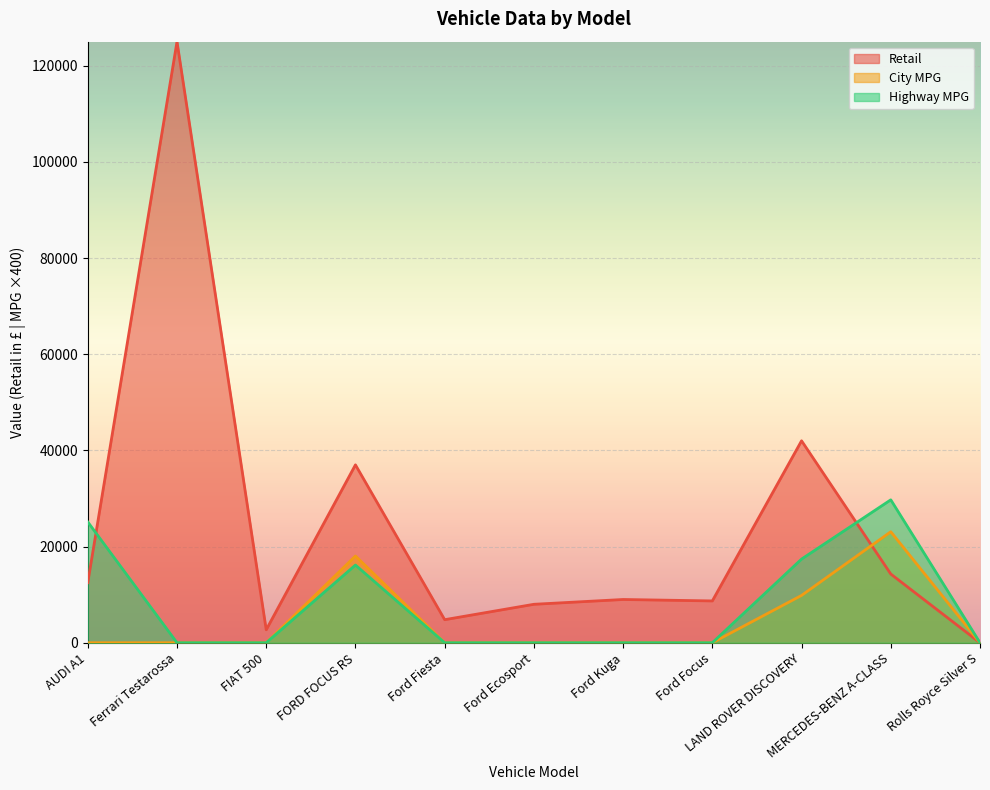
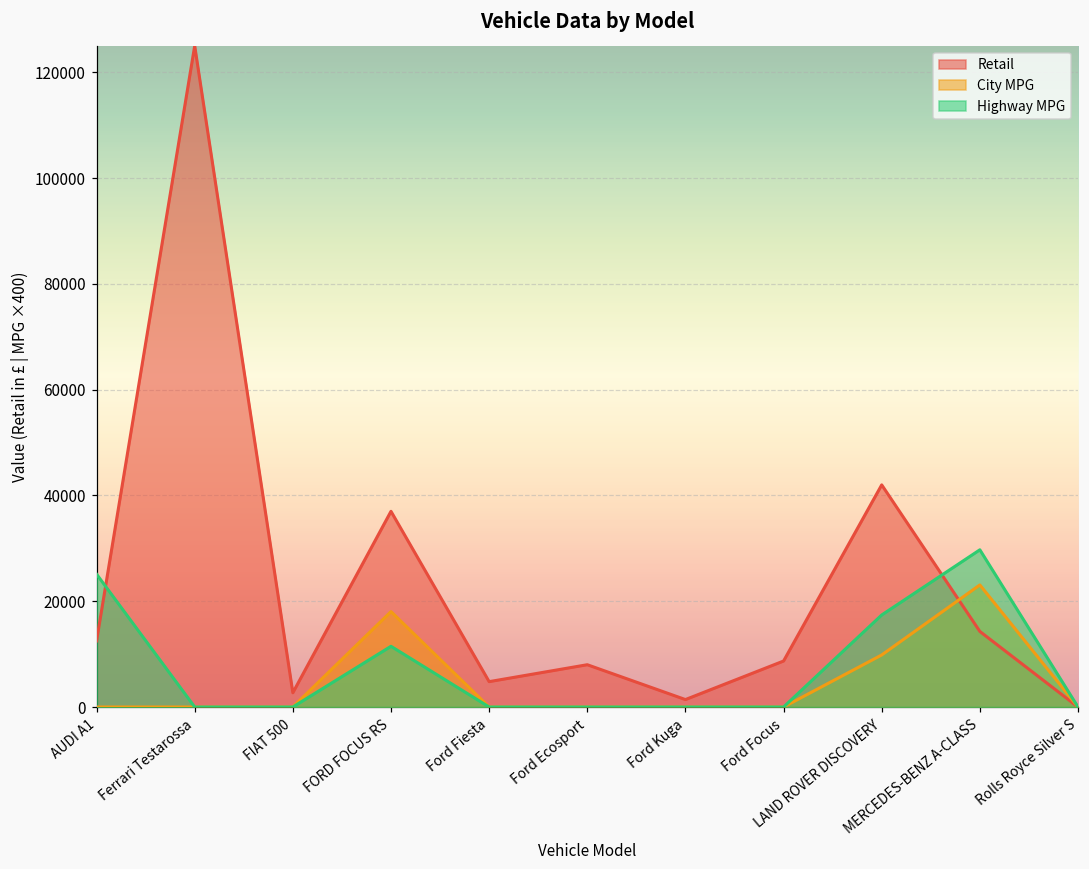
Highway MPG, FORD FOCUS RS: 16000 -> 11000
Retail, Ford Kuga: 9000 -> 1000
